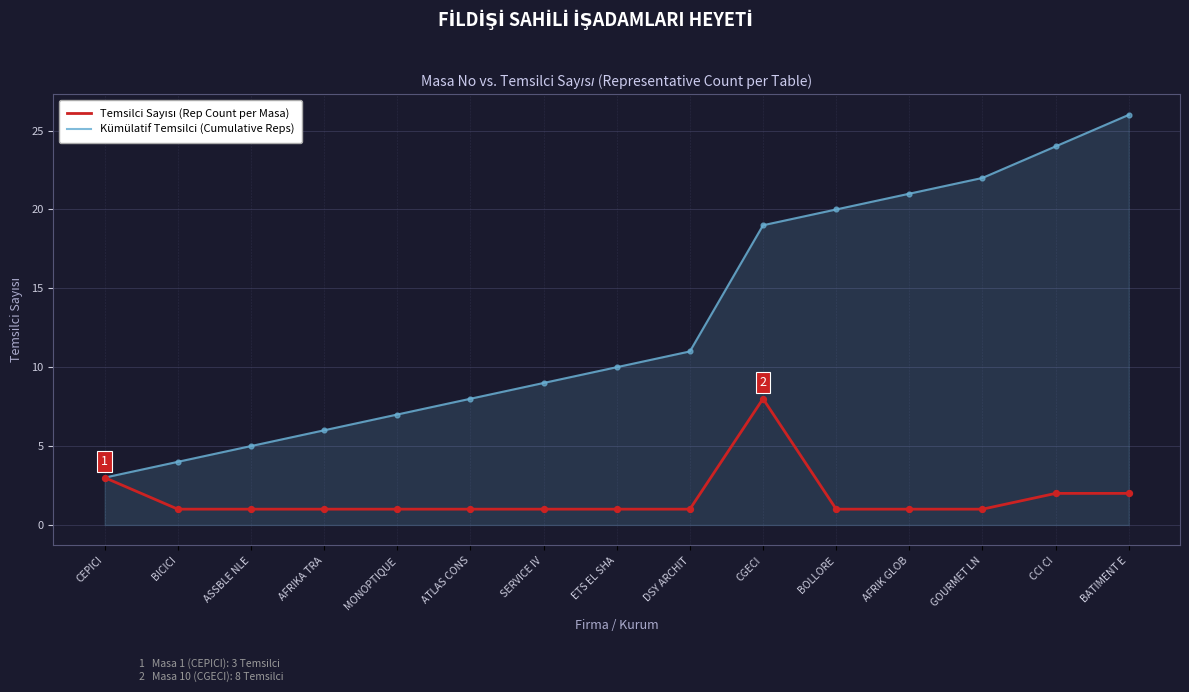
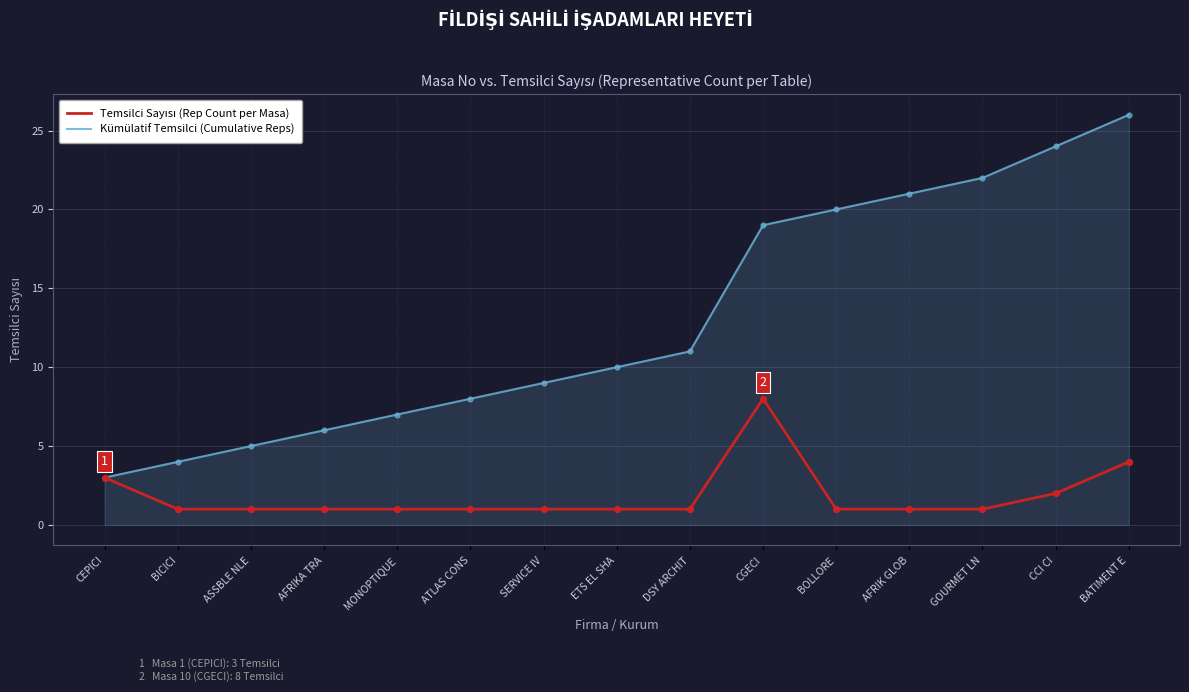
Temsilci Sayısı (Rep Count per Masa), BATIMENT E: 2 -> 4
